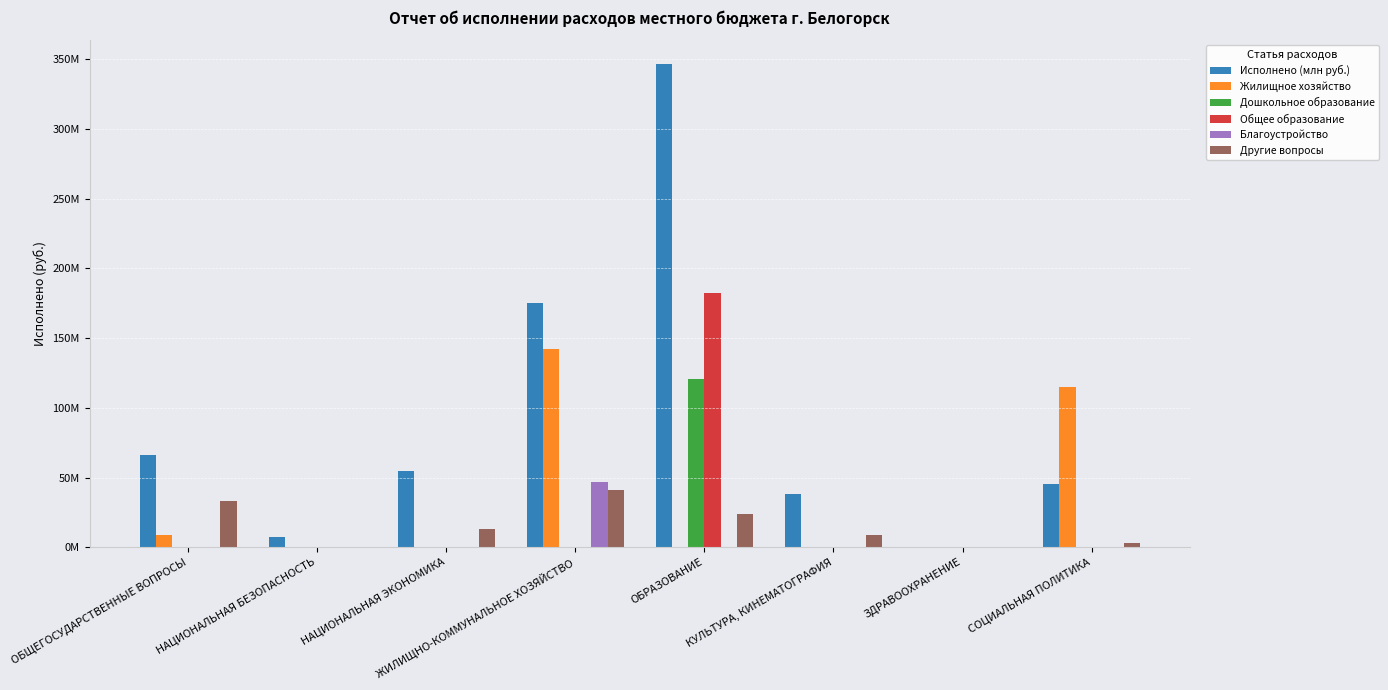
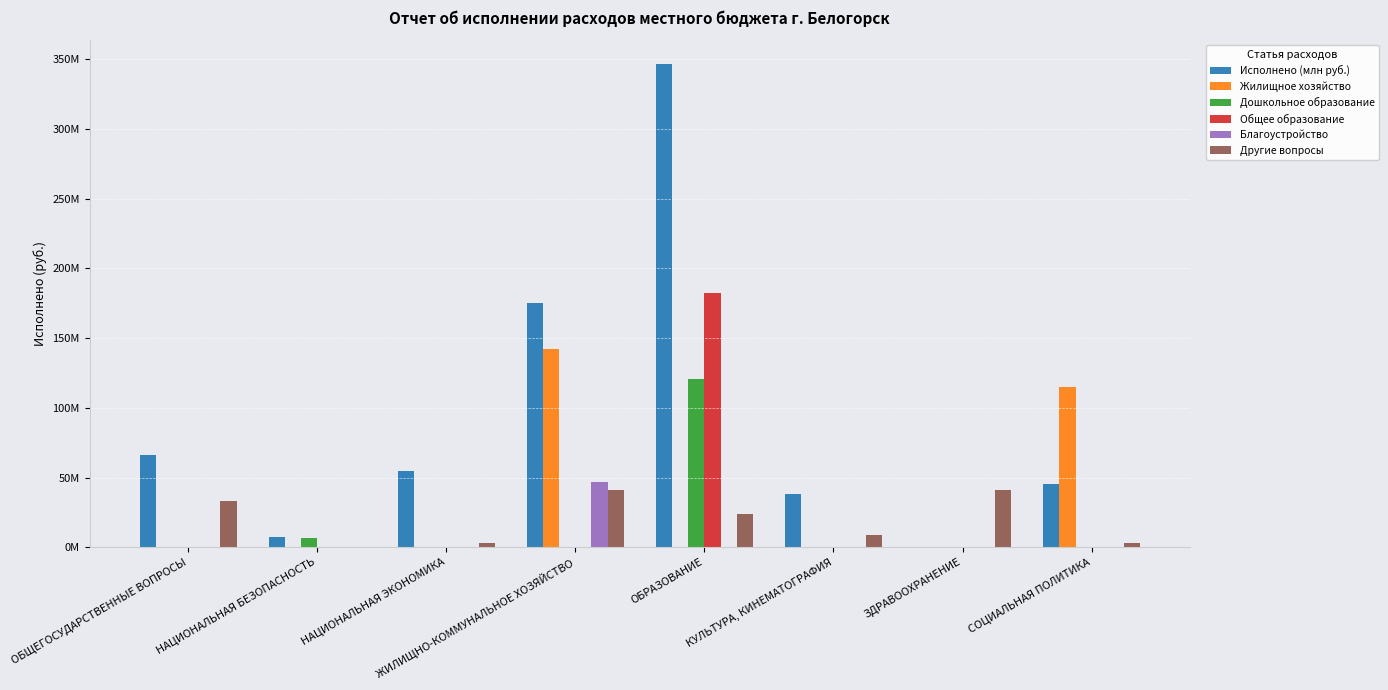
Жилищное хозяйство, ОБЩЕГОСУДАРСТВЕННЫЕ ВОПРОСЫ: 9000000 -> 0
Дошкольное образование, НАЦИОНАЛЬНАЯ БЕЗОПАСНОСТЬ: 0 -> 7000000
Другие вопросы, НАЦИОНАЛЬНАЯ ЭКОНОМИКА: 13000000 -> 3000000
Другие вопросы, ЗДРАВООХРАНЕНИЕ: 0 -> 41000000
